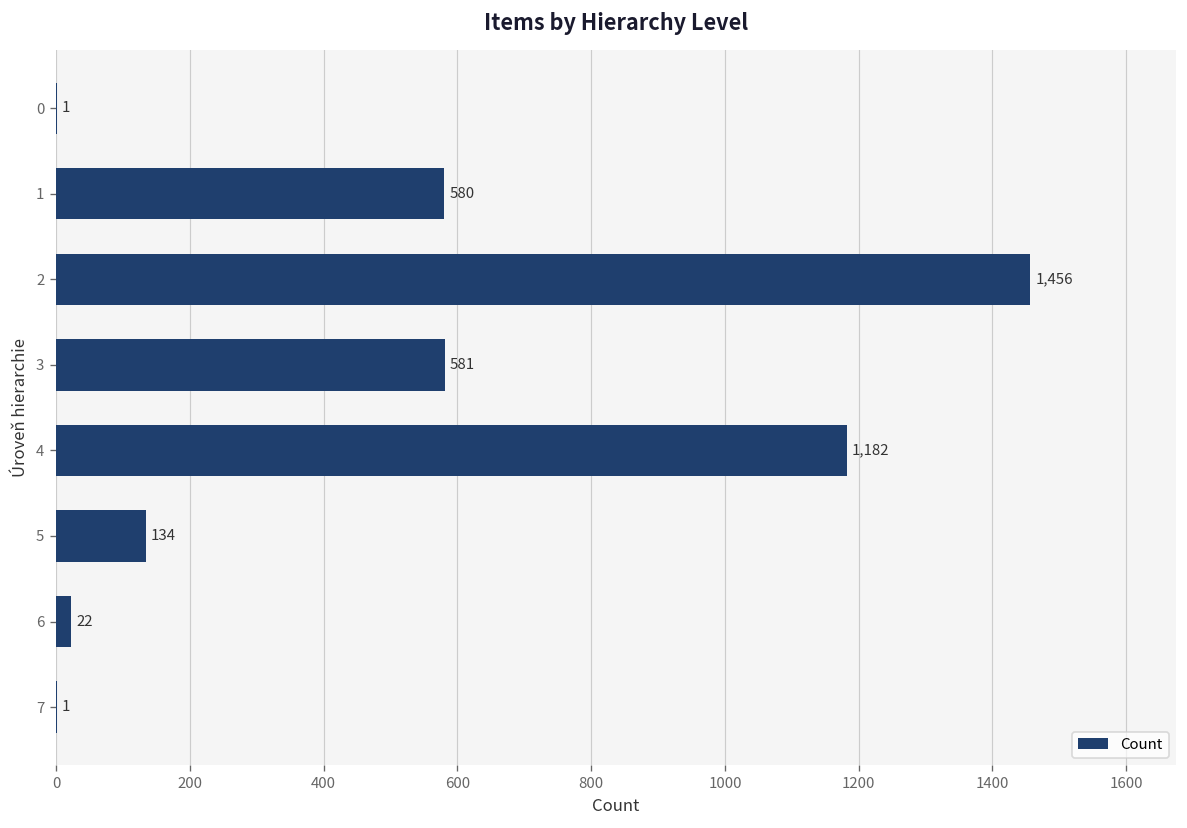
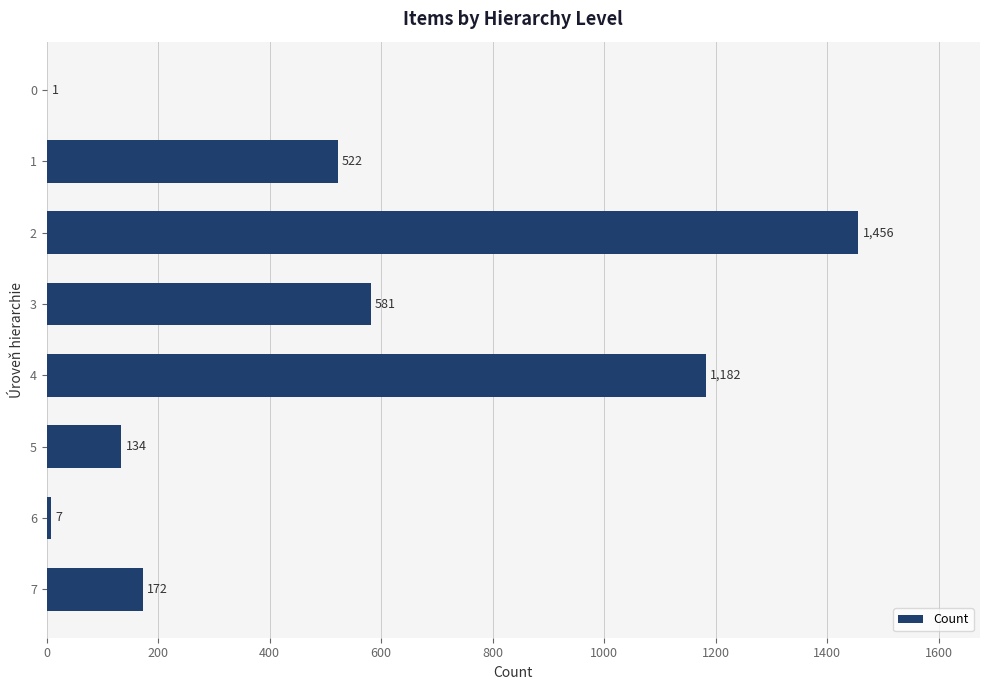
1: 580 -> 522
6: 22 -> 7
7: 1 -> 172
